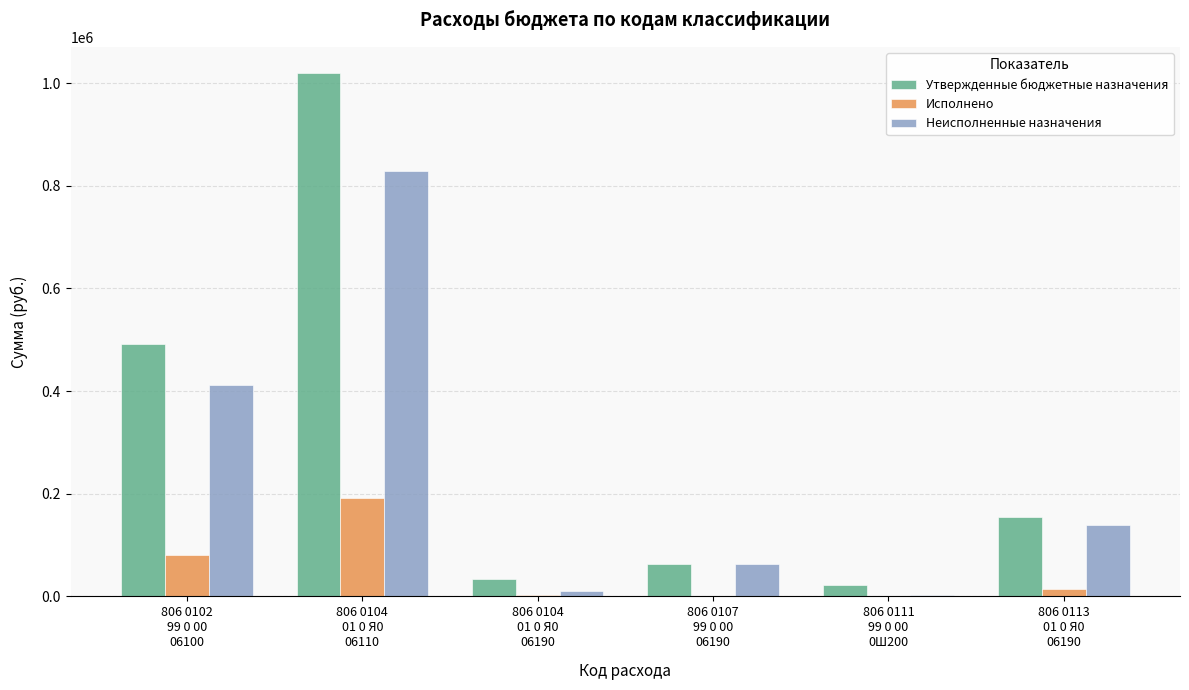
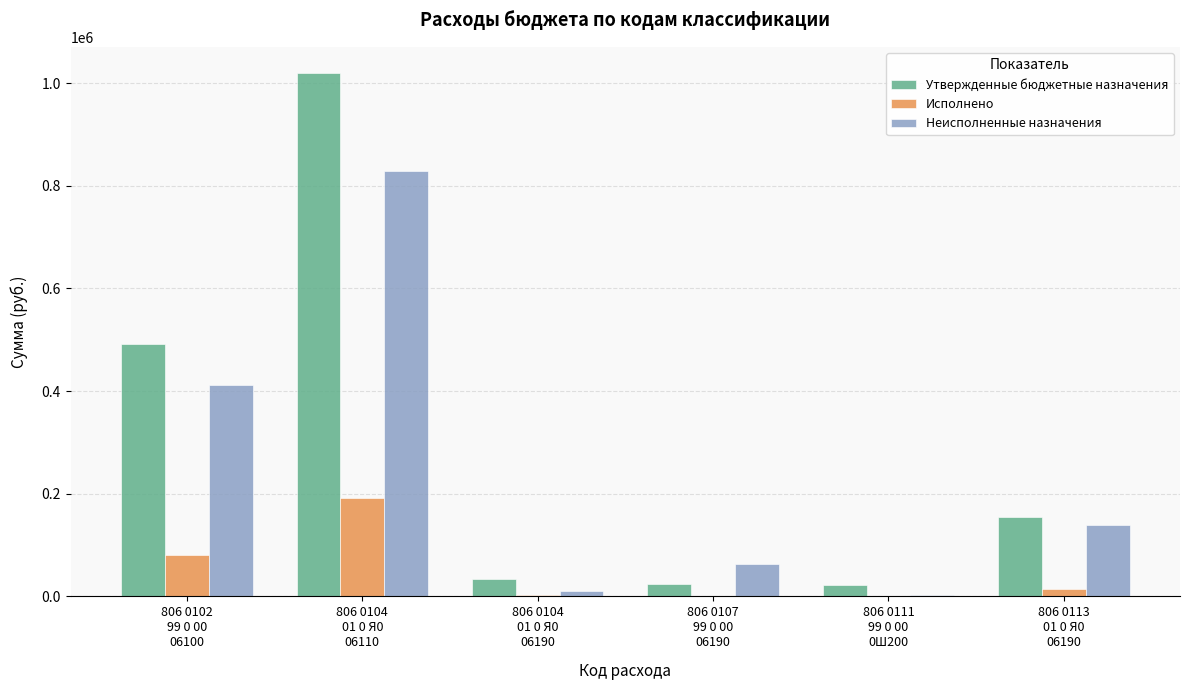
Утвержденные бюджетные назначения, 806 0107 99 0 00 06190: 60000 -> 30000
